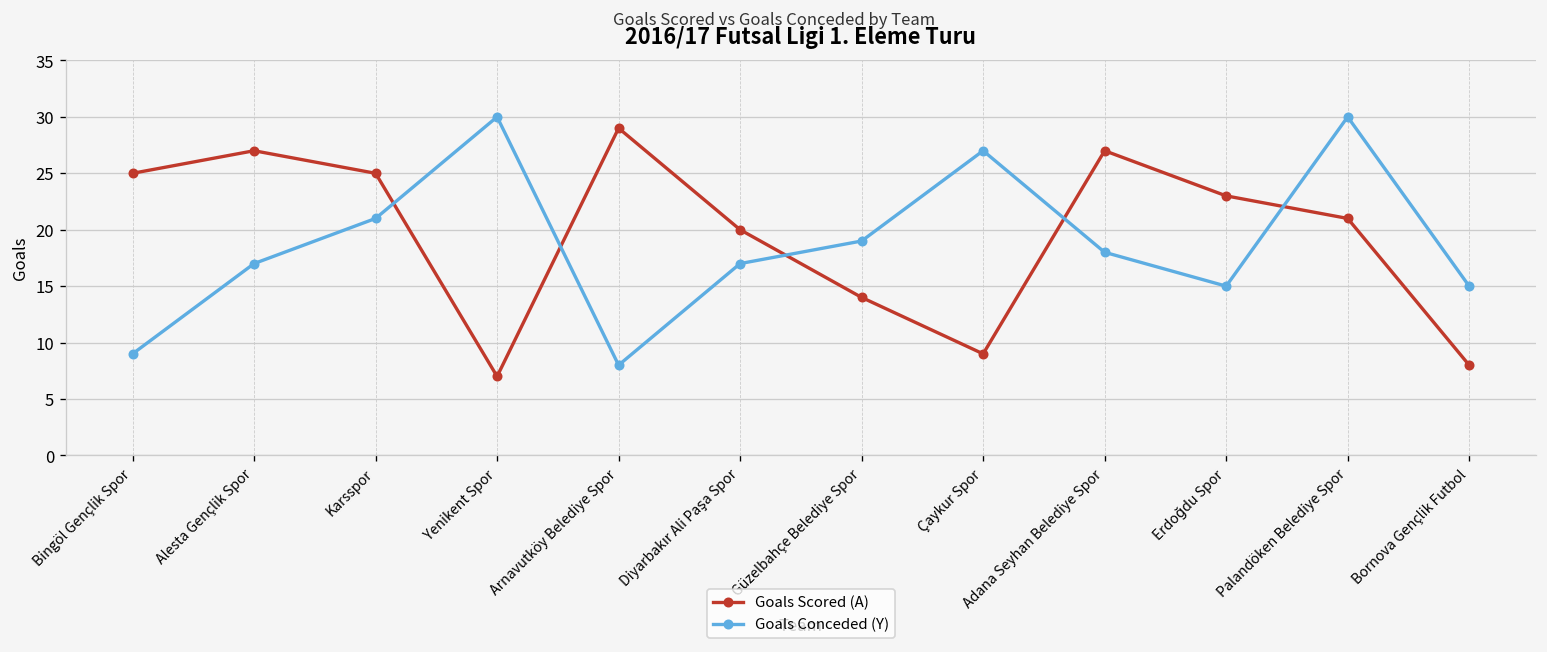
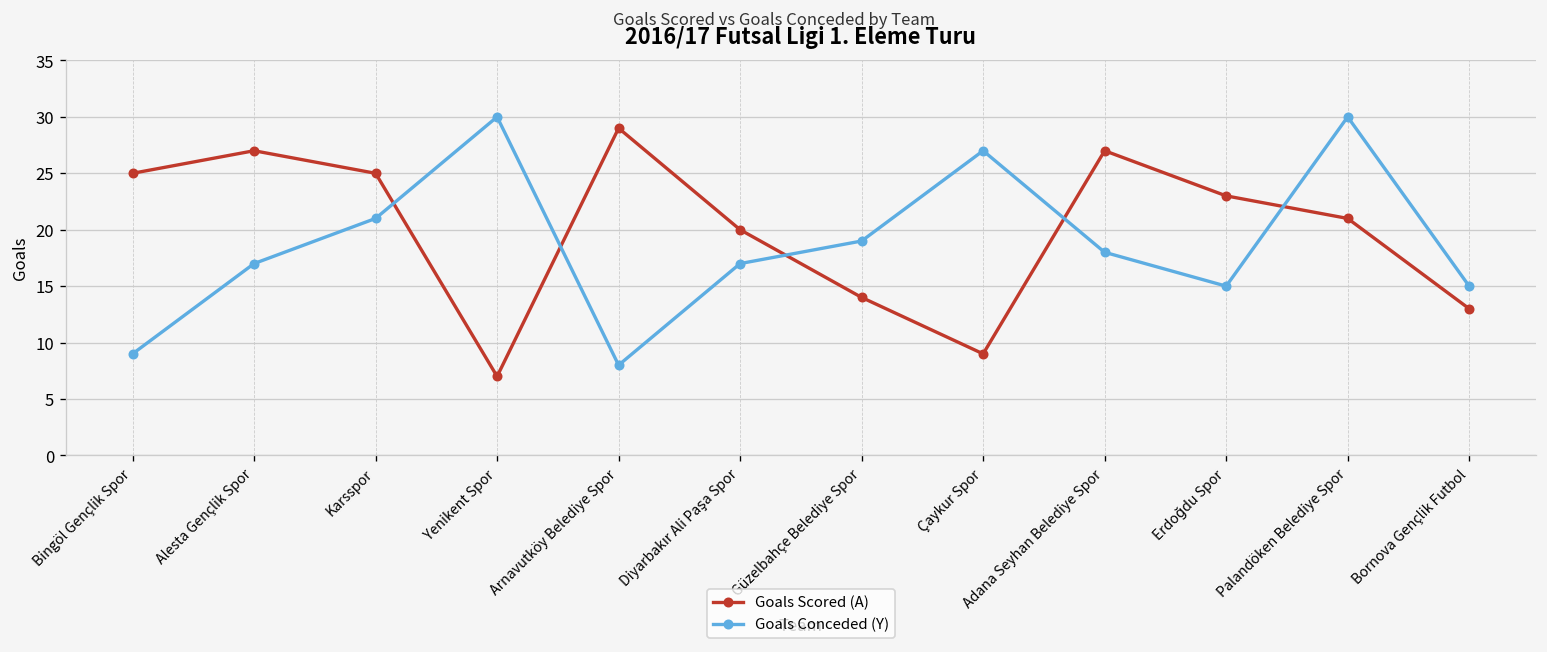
Goals Scored (A), Bornova Gençlik Futbol: 8 -> 13
